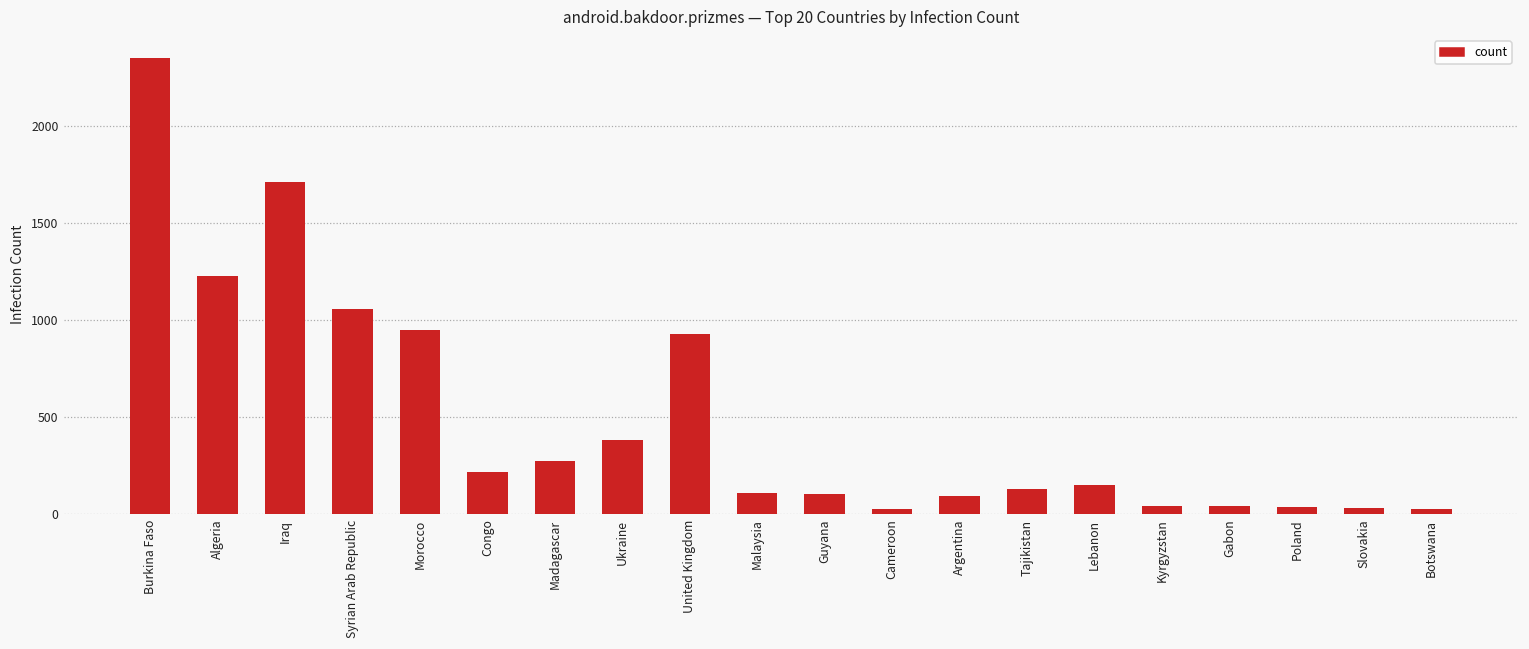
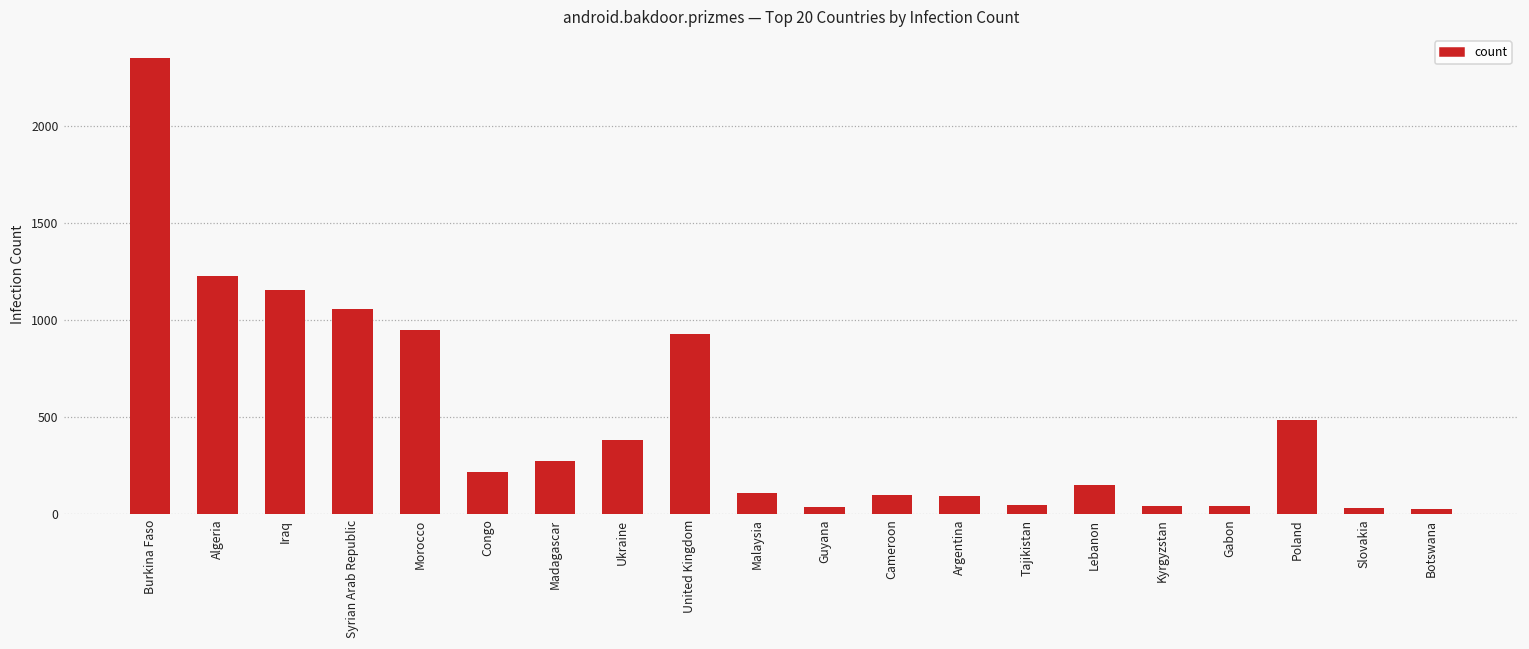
Iraq: 1710 -> 1150
Guyana: 100 -> 40
Cameroon: 20 -> 100
Tajikistan: 130 -> 50
Poland: 40 -> 480
